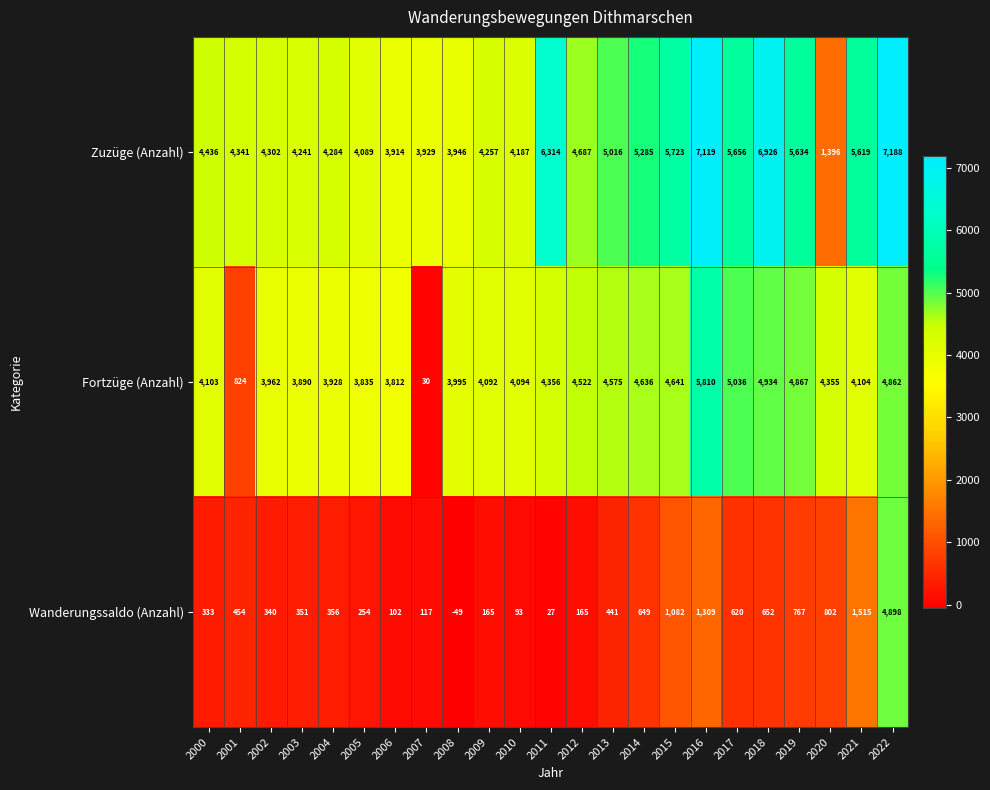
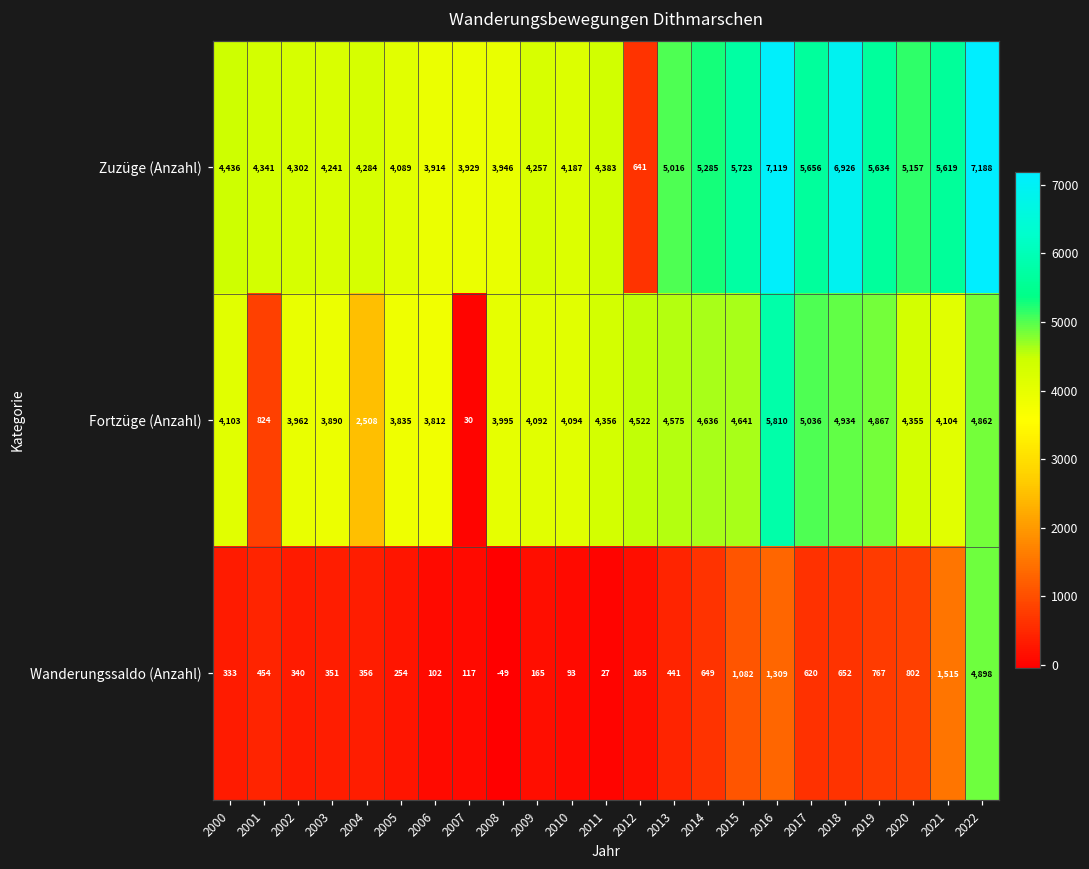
Zuzüge (Anzahl), 2011: 6,314 -> 4,383
Zuzüge (Anzahl), 2012: 4,687 -> 641
Zuzüge (Anzahl), 2020: 1,396 -> 5,157
Fortzüge (Anzahl), 2004: 3,928 -> 2,508
